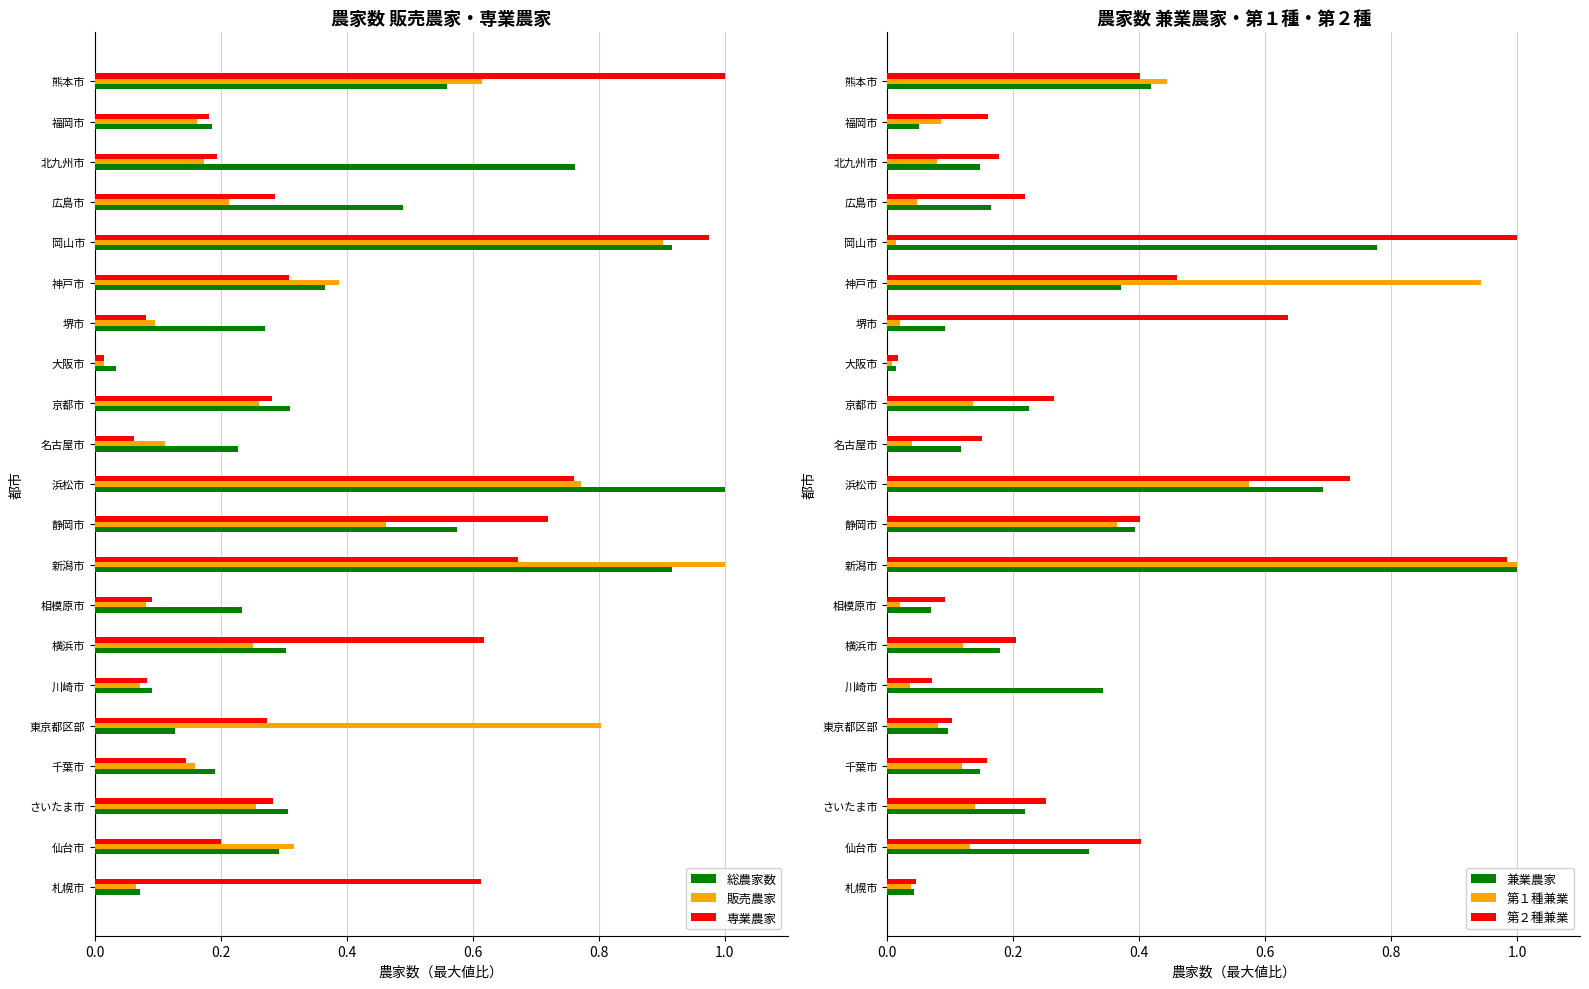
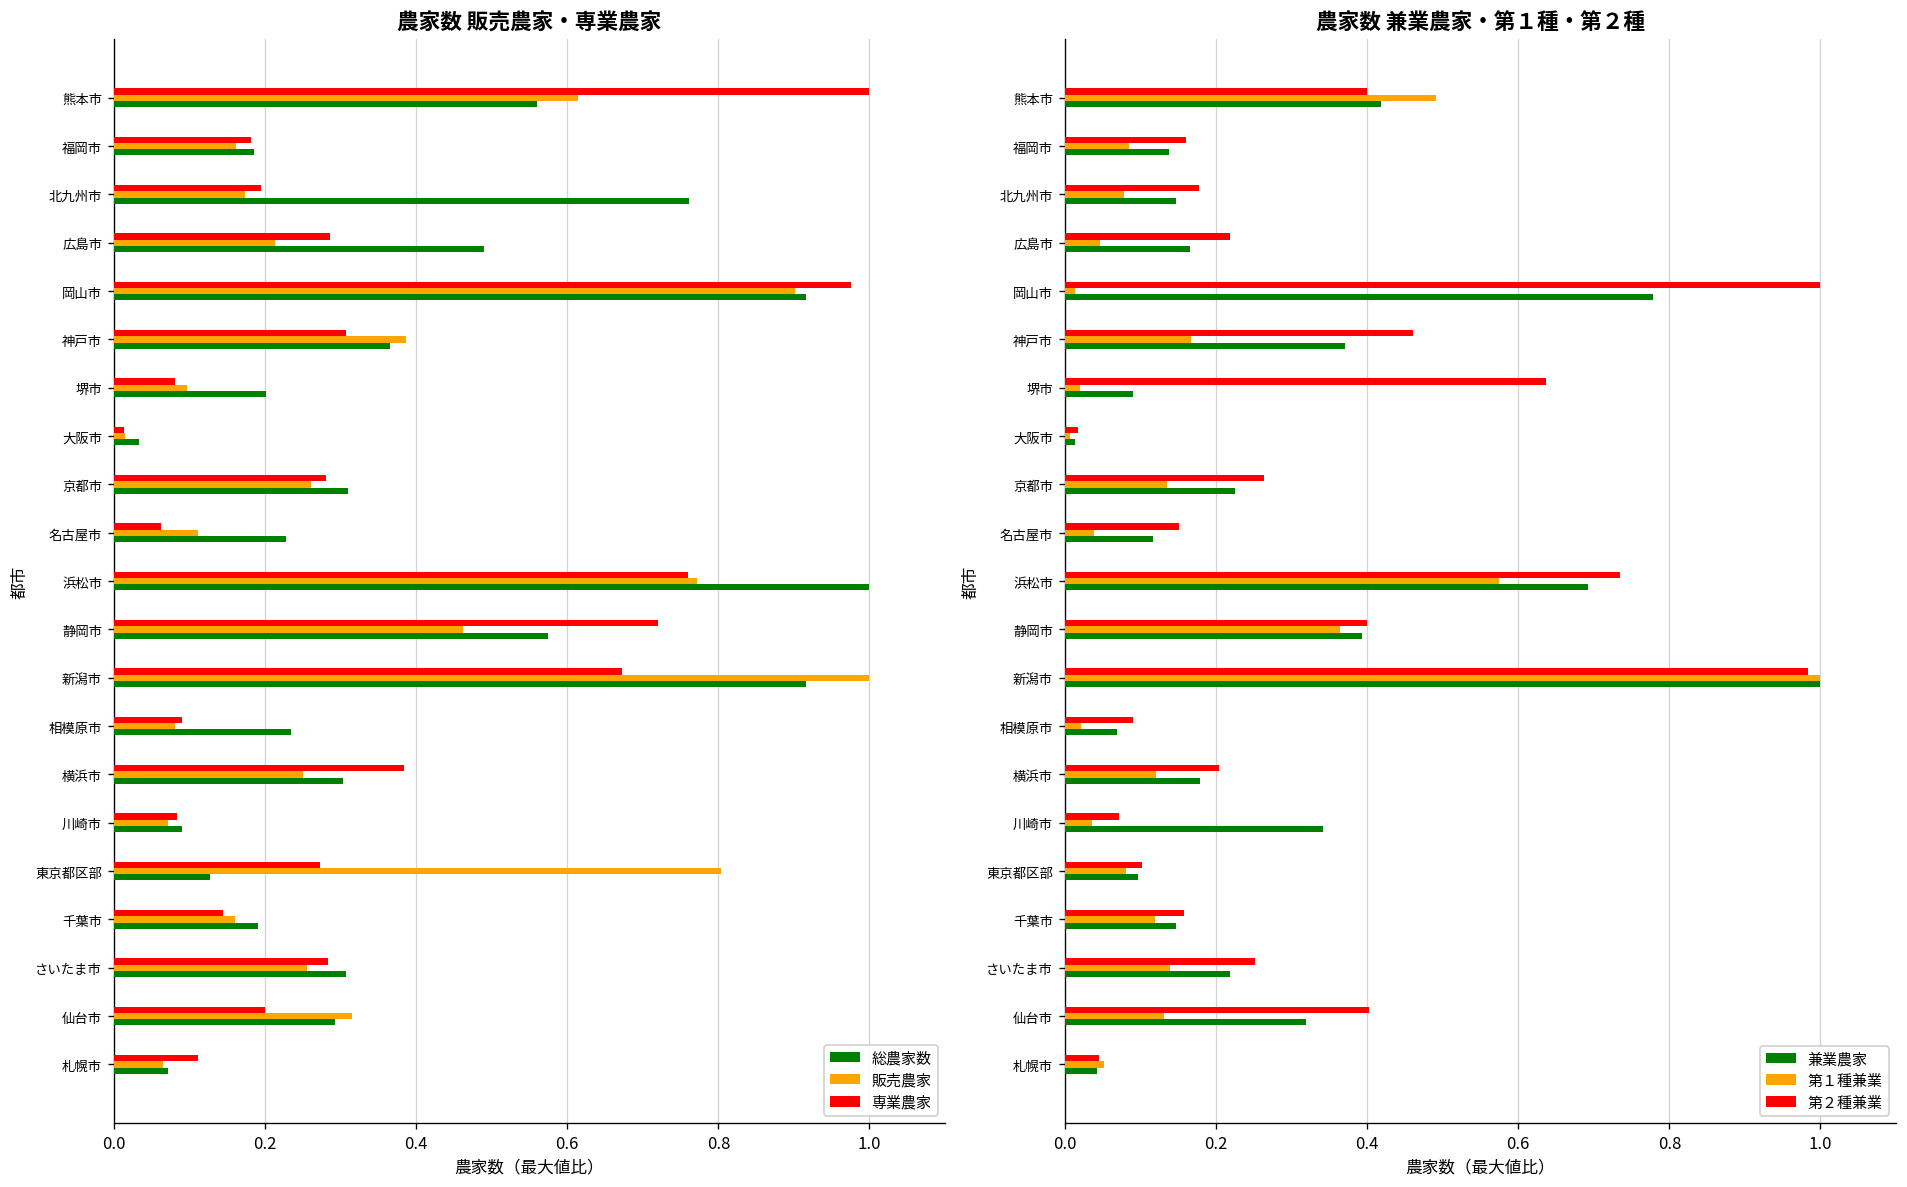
農家数 販売農家・専業農家, 総農家数, 堺市: 0.27 -> 0.20
農家数 販売農家・専業農家, 専業農家, 横浜市: 0.62 -> 0.38
農家数 販売農家・専業農家, 専業農家, 札幌市: 0.61 -> 0.11
農家数 兼業農家・第１種・第２種, 第１種兼業, 熊本市: 0.44 -> 0.49
農家数 兼業農家・第１種・第２種, 兼業農家, 福岡市: 0.05 -> 0.14
農家数 兼業農家・第１種・第２種, 第１種兼業, 神戸市: 0.94 -> 0.17
農家数 兼業農家・第１種・第２種, 第１種兼業, 札幌市: 0.04 -> 0.05
